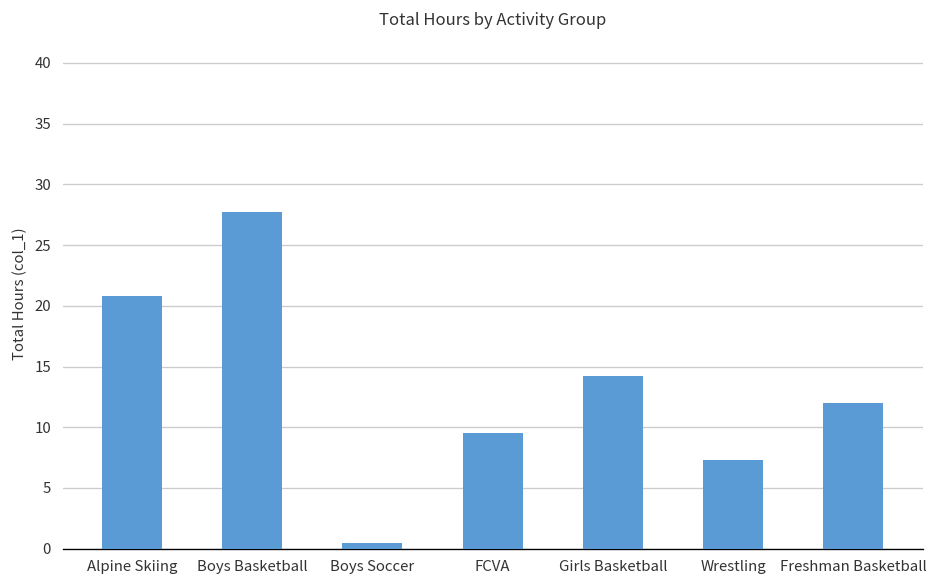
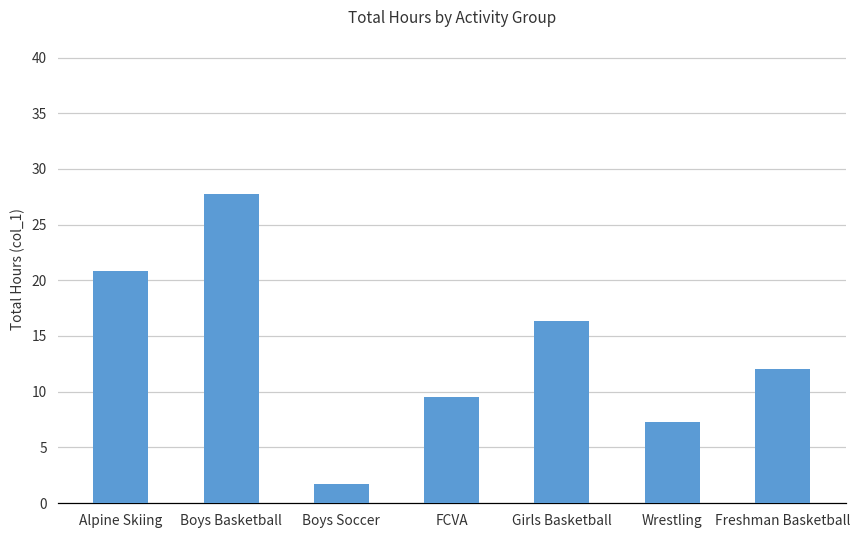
Boys Soccer: 0.5 -> 1.8
Girls Basketball: 14.3 -> 16.4
